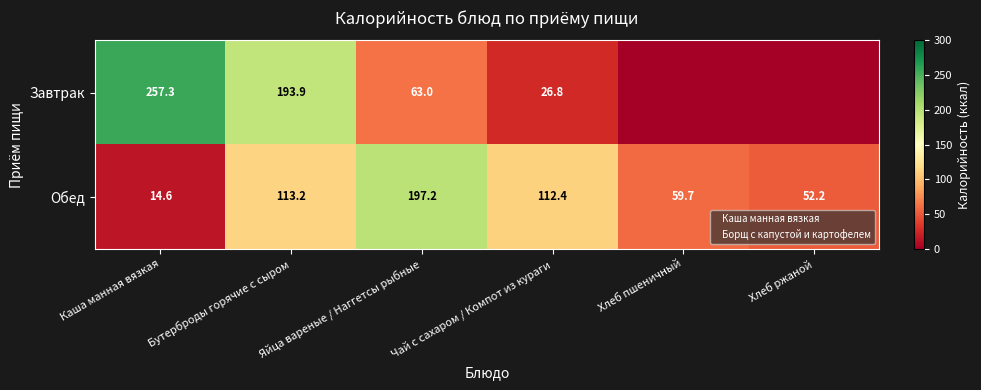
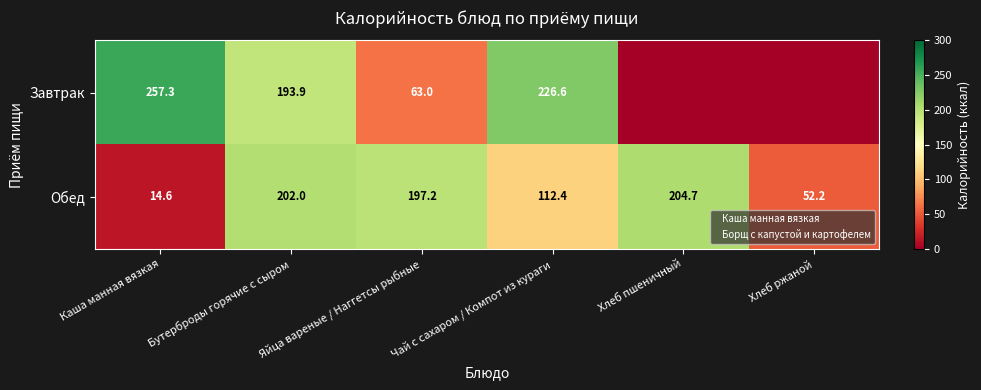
Завтрак, Чай с сахаром / Компот из кураги: 26.8 -> 226.6
Обед, Бутерброды горячие с сыром: 113.2 -> 202.0
Обед, Хлеб пшеничный: 59.7 -> 204.7
